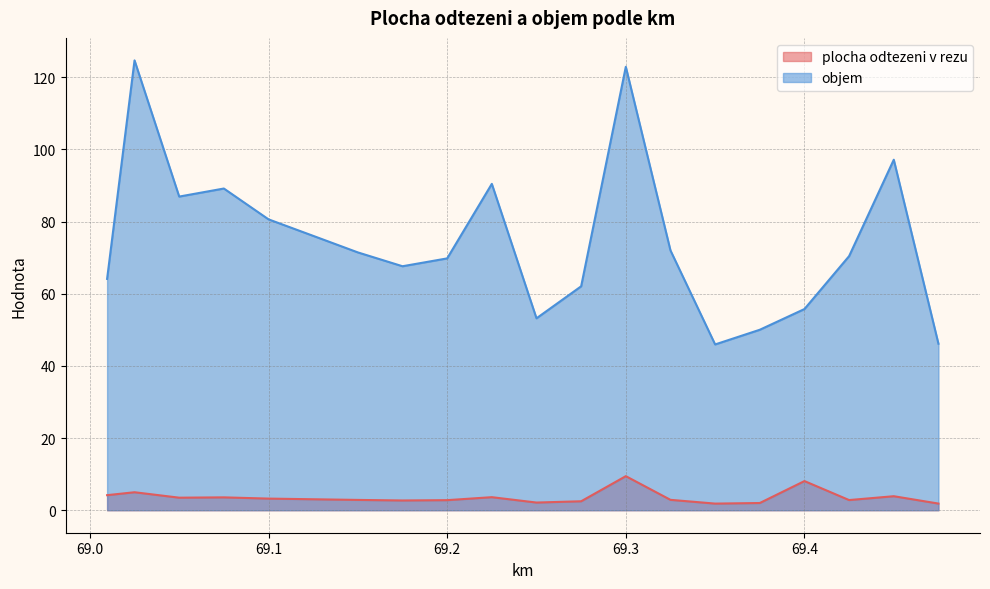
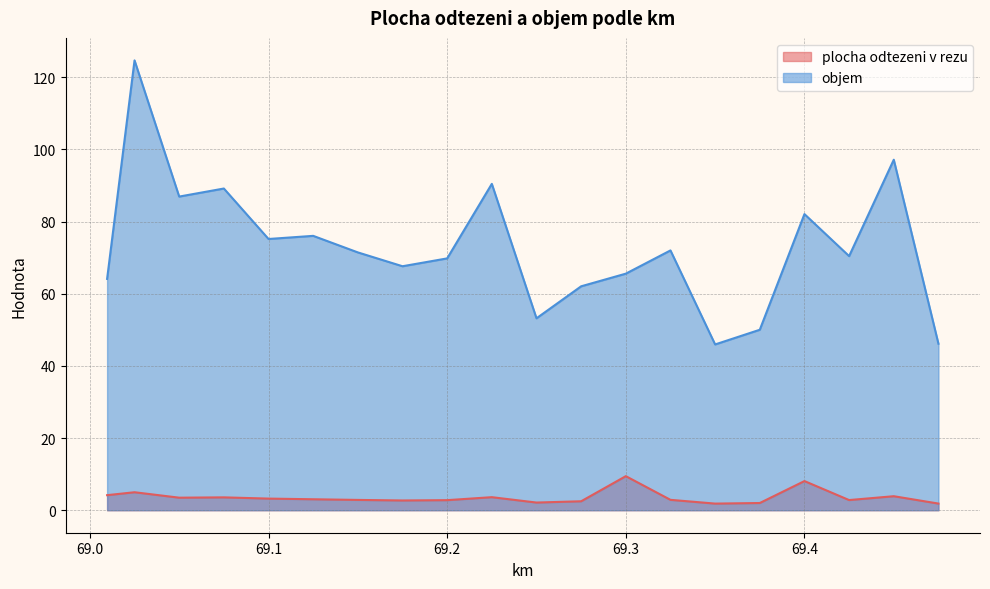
objem, 69.1: 81 -> 75
objem, 69.3: 123 -> 66
objem, 69.4: 56 -> 82
